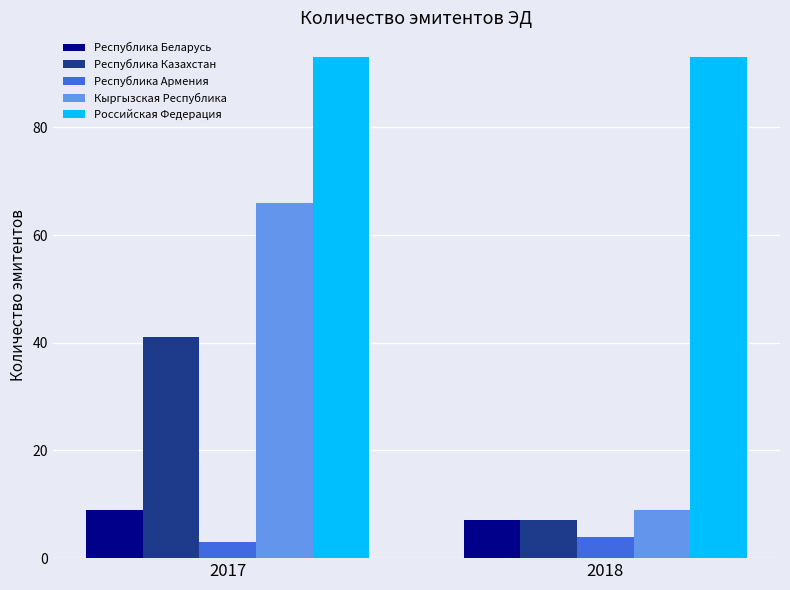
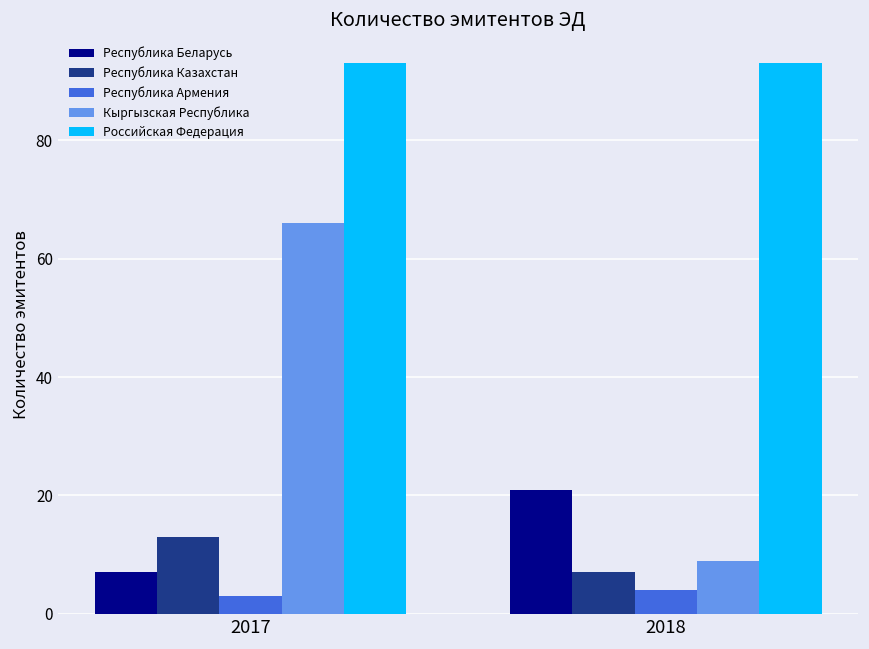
Республика Беларусь, 2017: 9 -> 7
Республика Казахстан, 2017: 41 -> 13
Республика Беларусь, 2018: 7 -> 21
